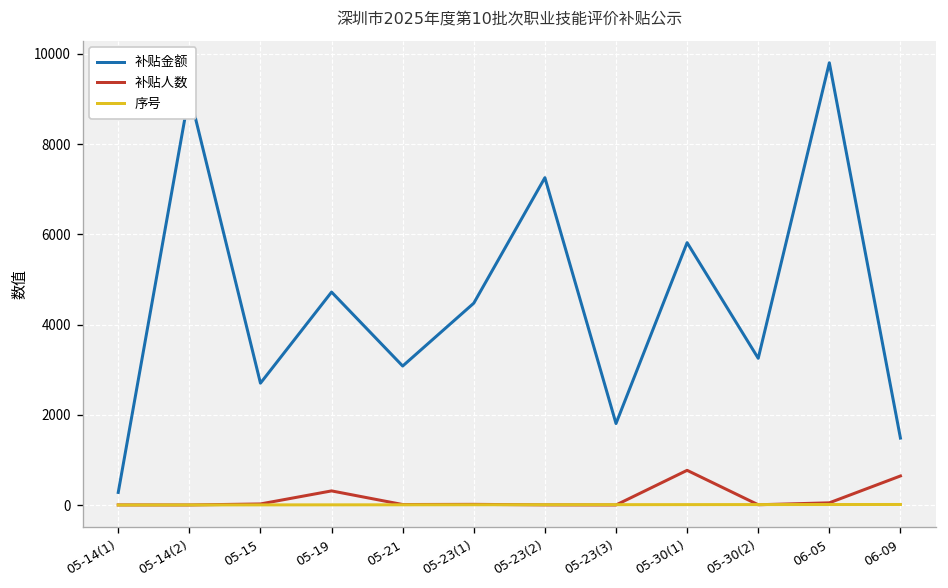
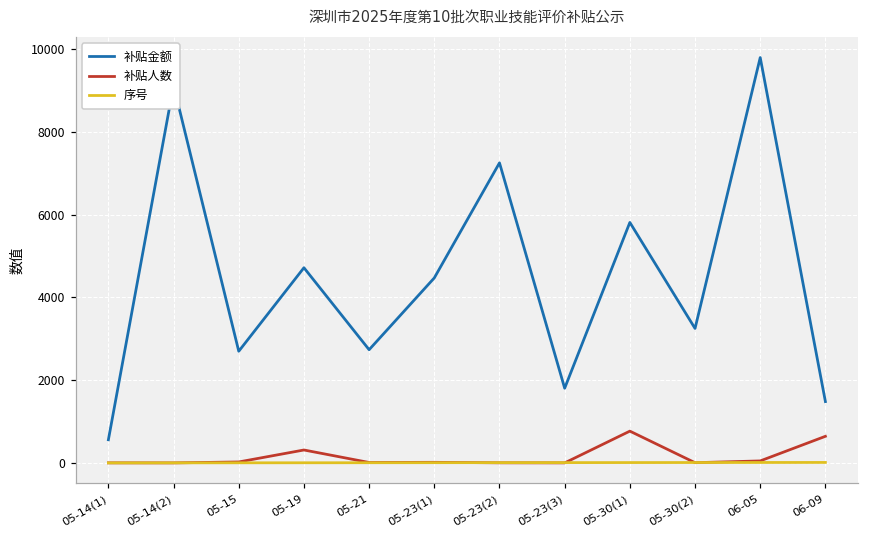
补贴金额, 05-14(1): 300 -> 600
补贴金额, 05-21: 3100 -> 2700
